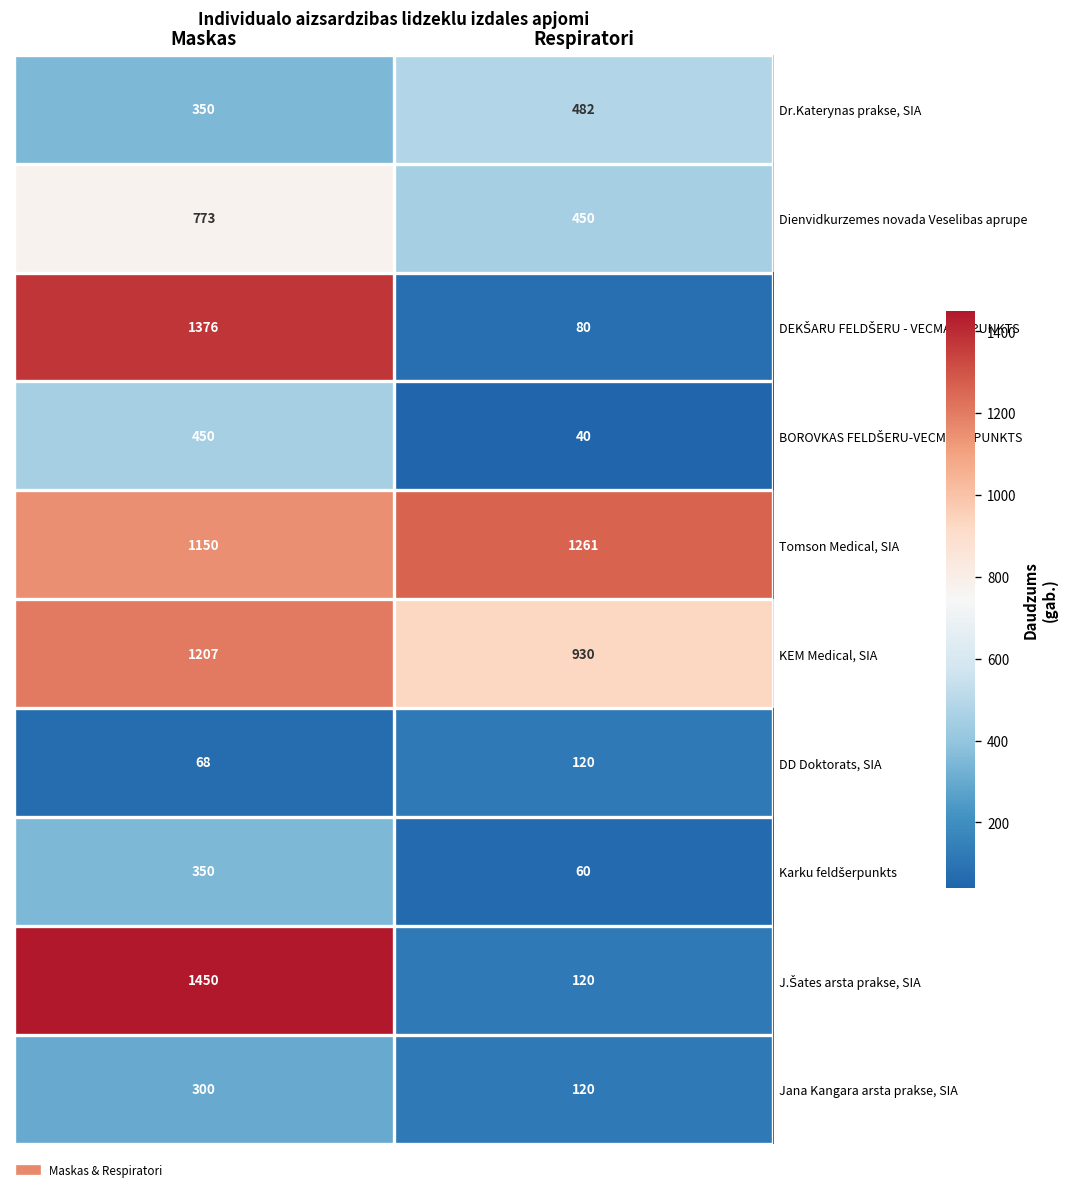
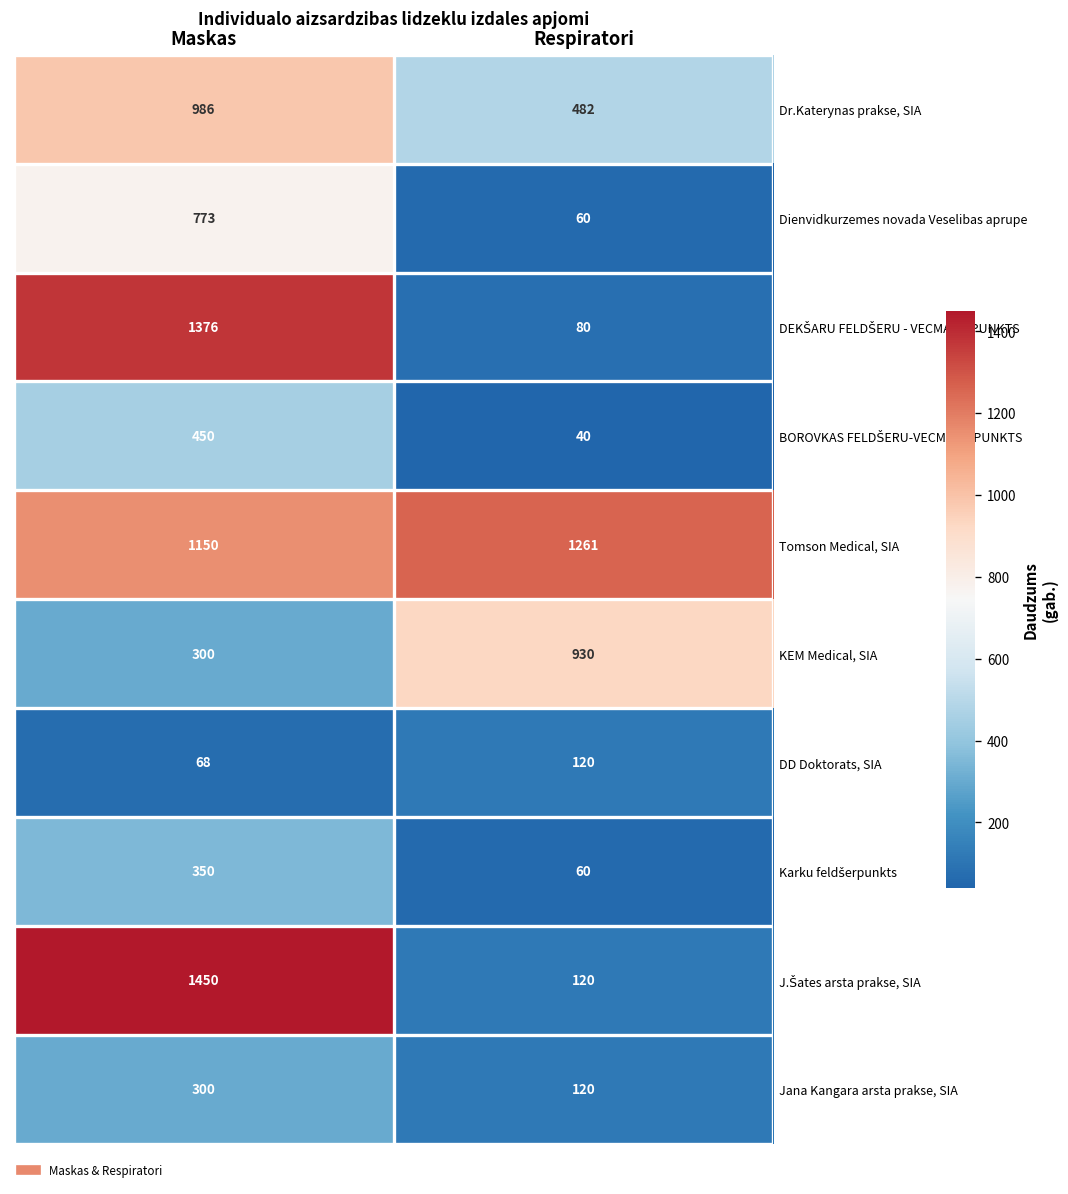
Dr.Katerynas prakse, SIA, Maskas: 350 -> 986
Dienvidkurzemes novada Veselibas aprupе, Respiratori: 450 -> 60
KEM Medical, SIA, Maskas: 1207 -> 300
